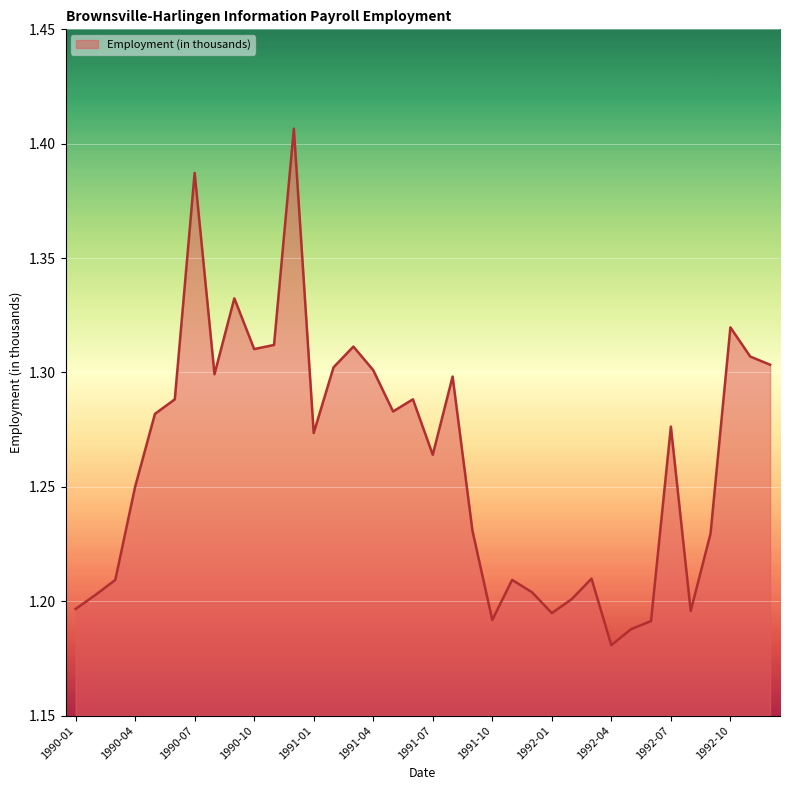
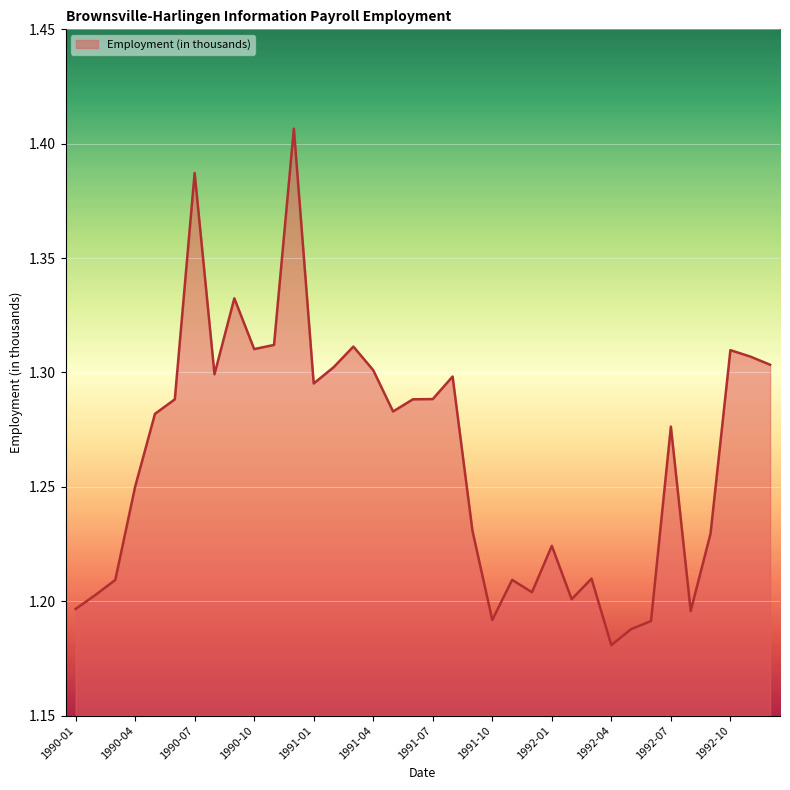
1991-01: 1.274 -> 1.295
1991-07: 1.264 -> 1.288
1992-01: 1.195 -> 1.224
1992-10: 1.320 -> 1.310
